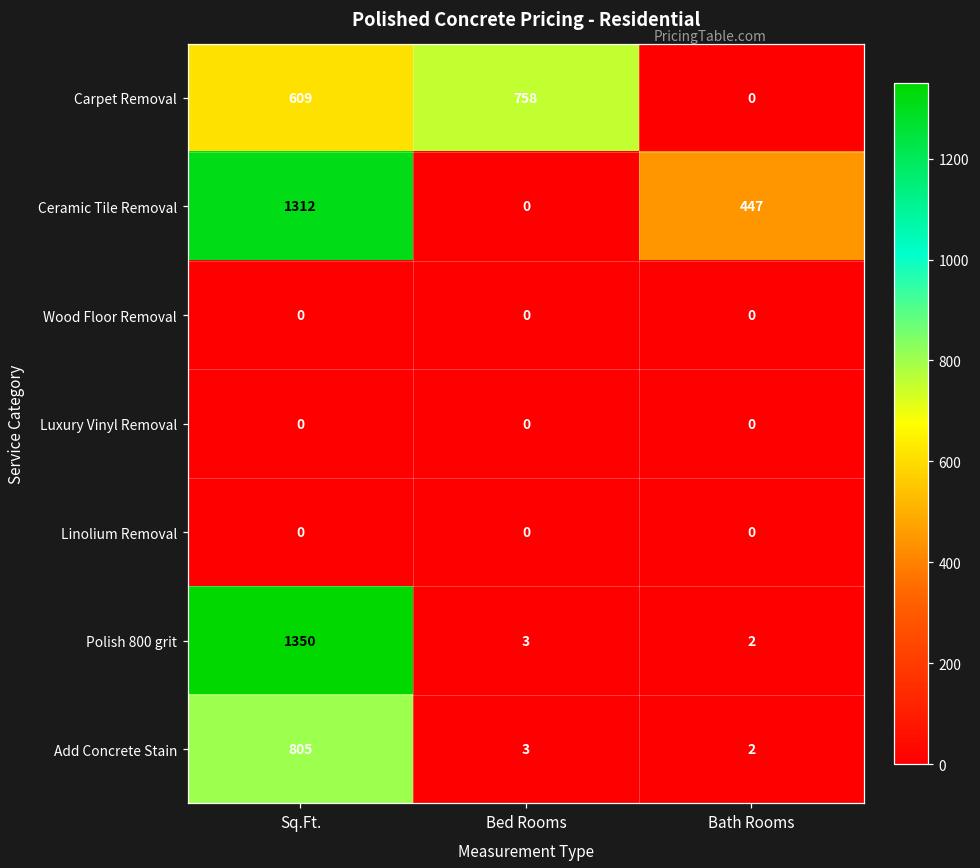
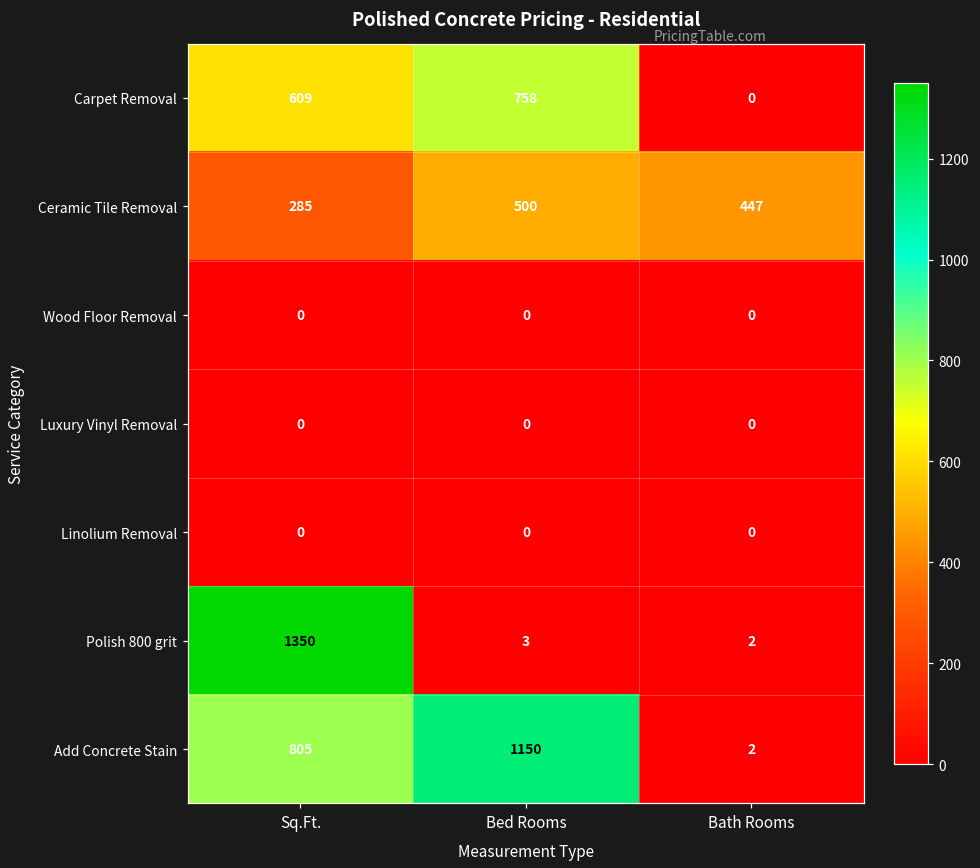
Ceramic Tile Removal, Sq.Ft.: 1312 -> 285
Ceramic Tile Removal, Bed Rooms: 0 -> 500
Add Concrete Stain, Bed Rooms: 3 -> 1150
